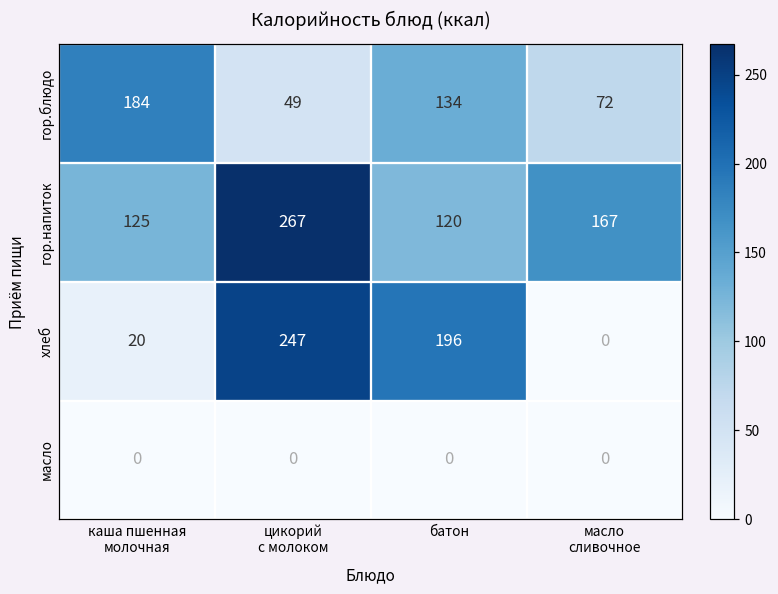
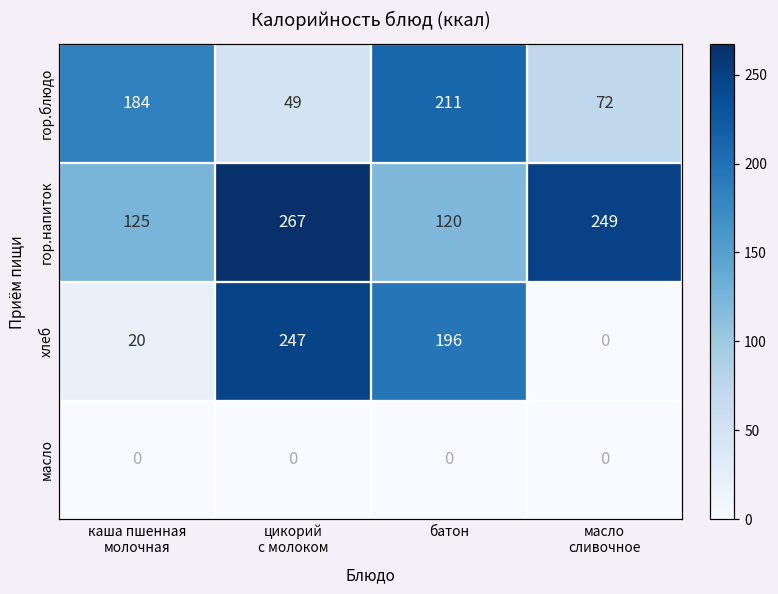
гор.блюдо, батон: 134 -> 211
гор.напиток, масло сливочное: 167 -> 249
